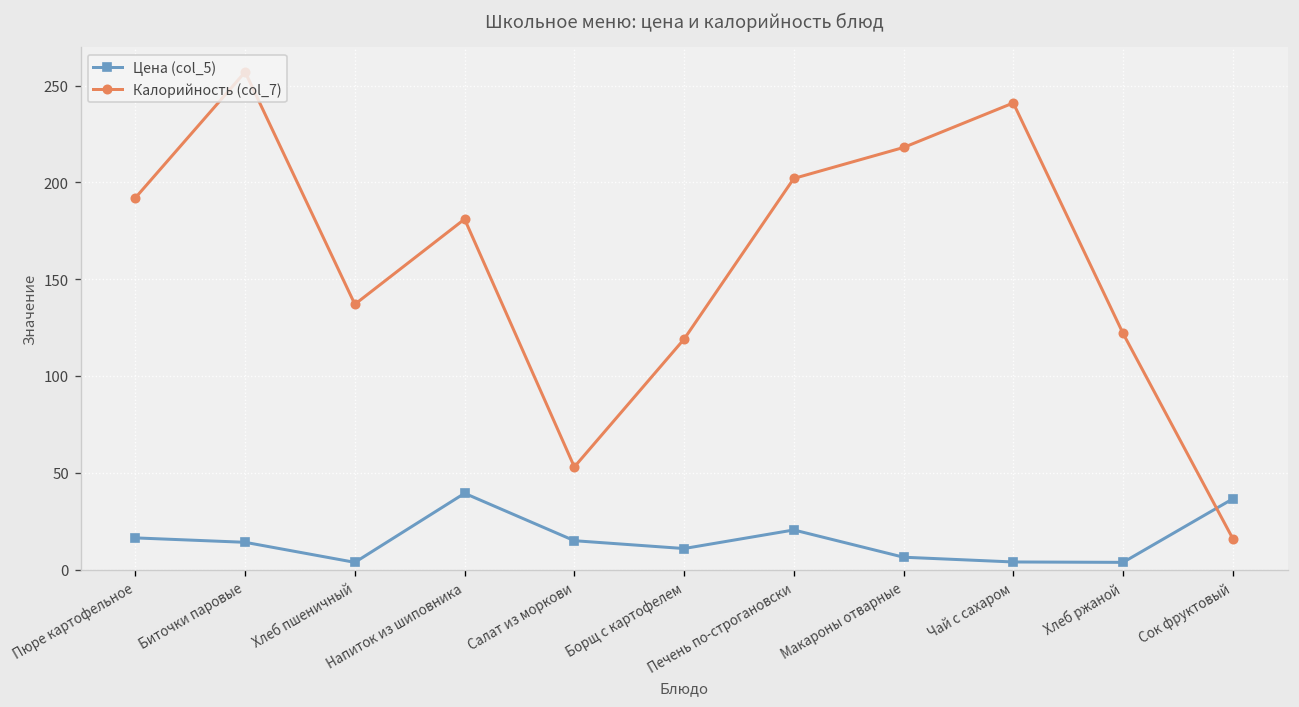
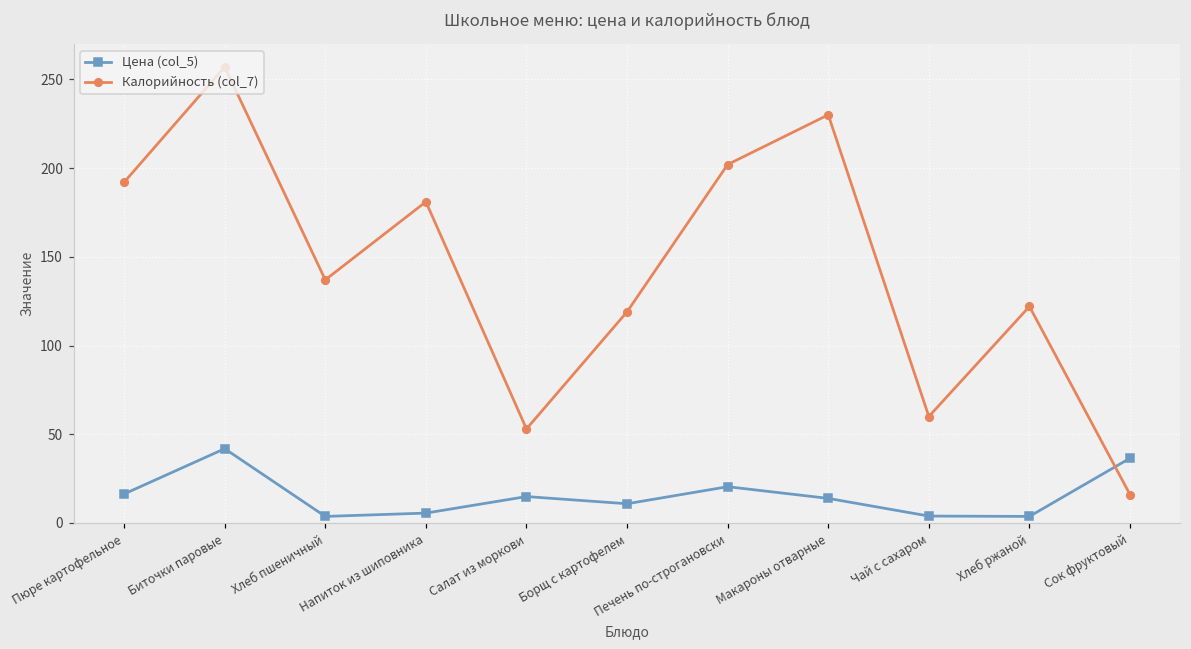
Цена (col_5), Биточки паровые: 14 -> 42
Цена (col_5), Напиток из шиповника: 39 -> 6
Цена (col_5), Макароны отварные: 6 -> 14
Калорийность (col_7), Макароны отварные: 218 -> 230
Калорийность (col_7), Чай с сахаром: 241 -> 60
